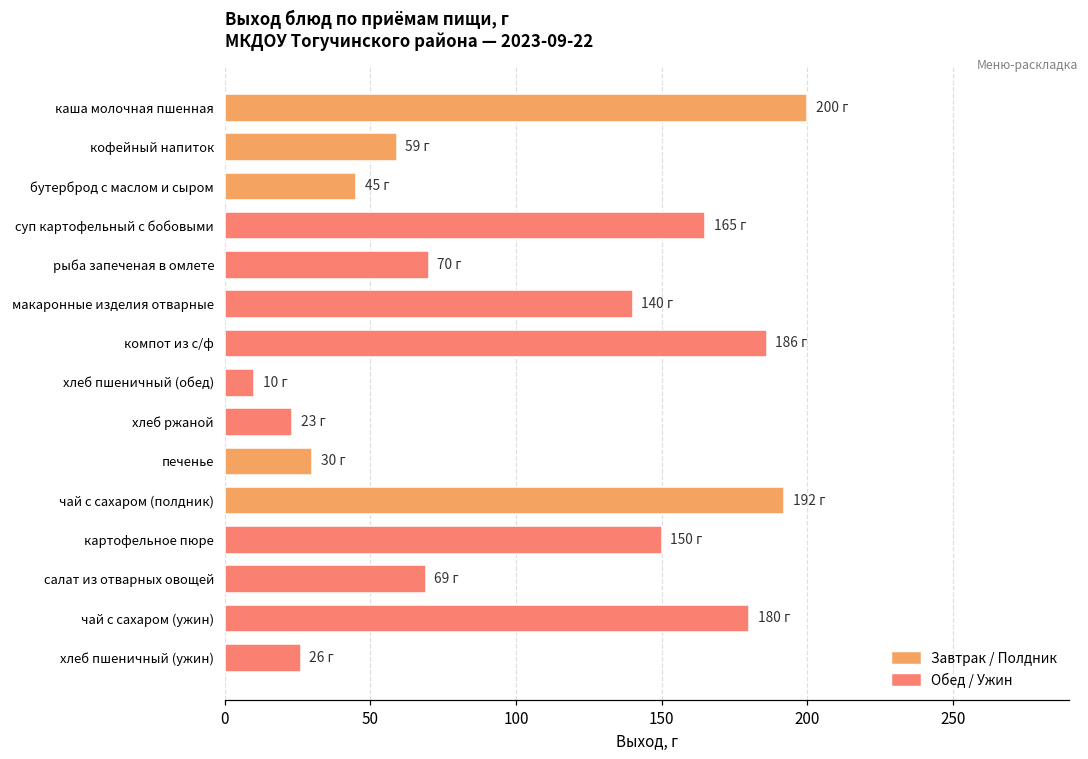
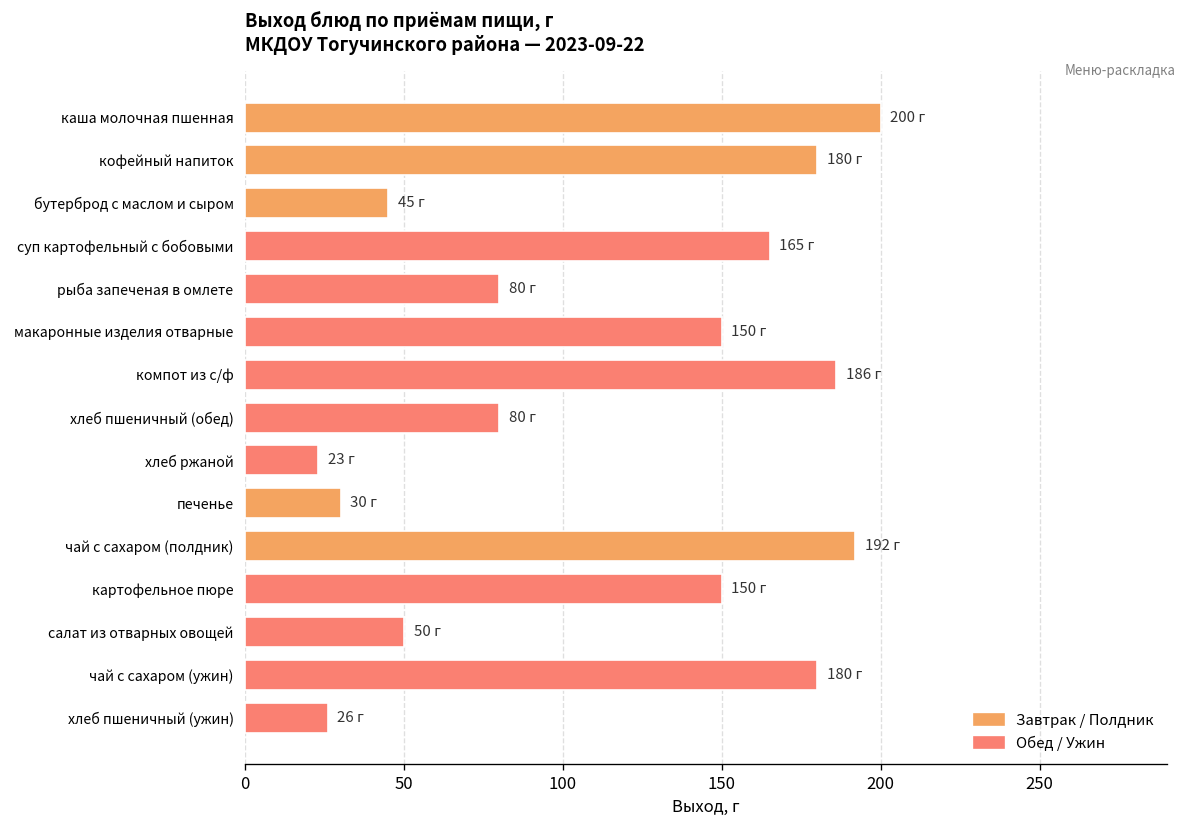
кофейный напиток: 59 -> 180
рыба запеченая в омлете: 70 -> 80
макаронные изделия отварные: 140 -> 150
хлеб пшеничный (обед): 10 -> 80
салат из отварных овощей: 69 -> 50
